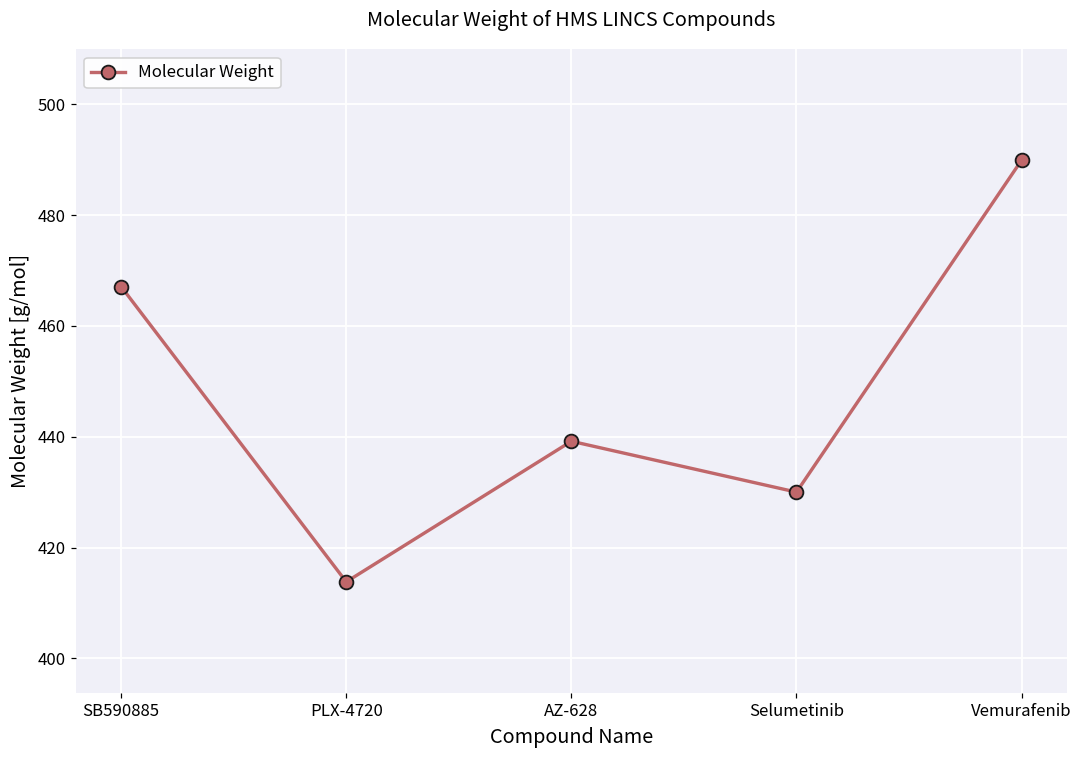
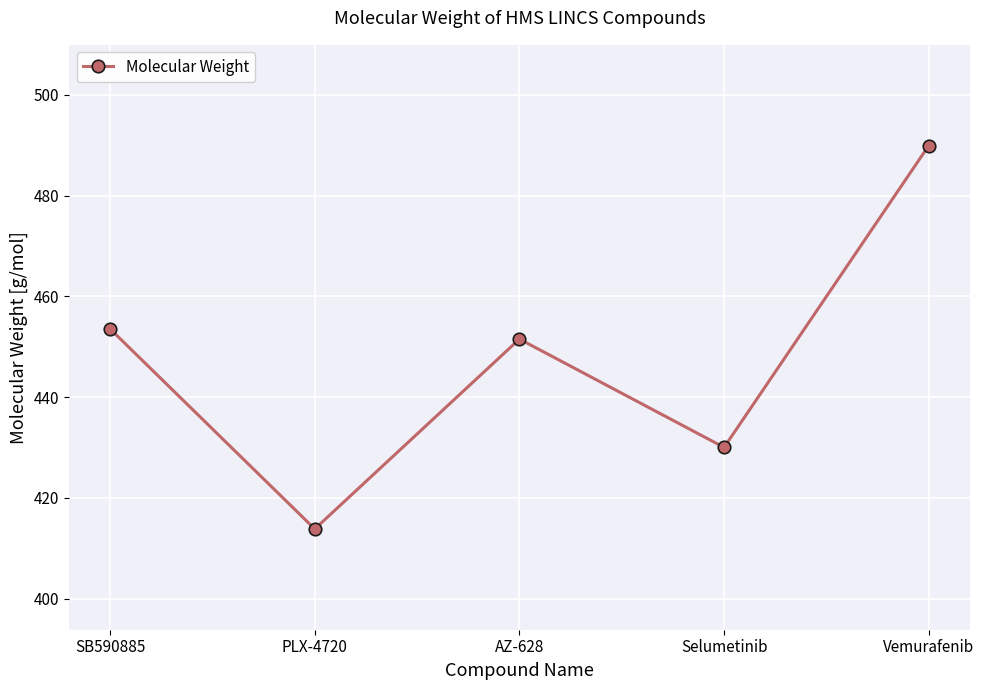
SB590885: 467 -> 454
AZ-628: 439 -> 452
